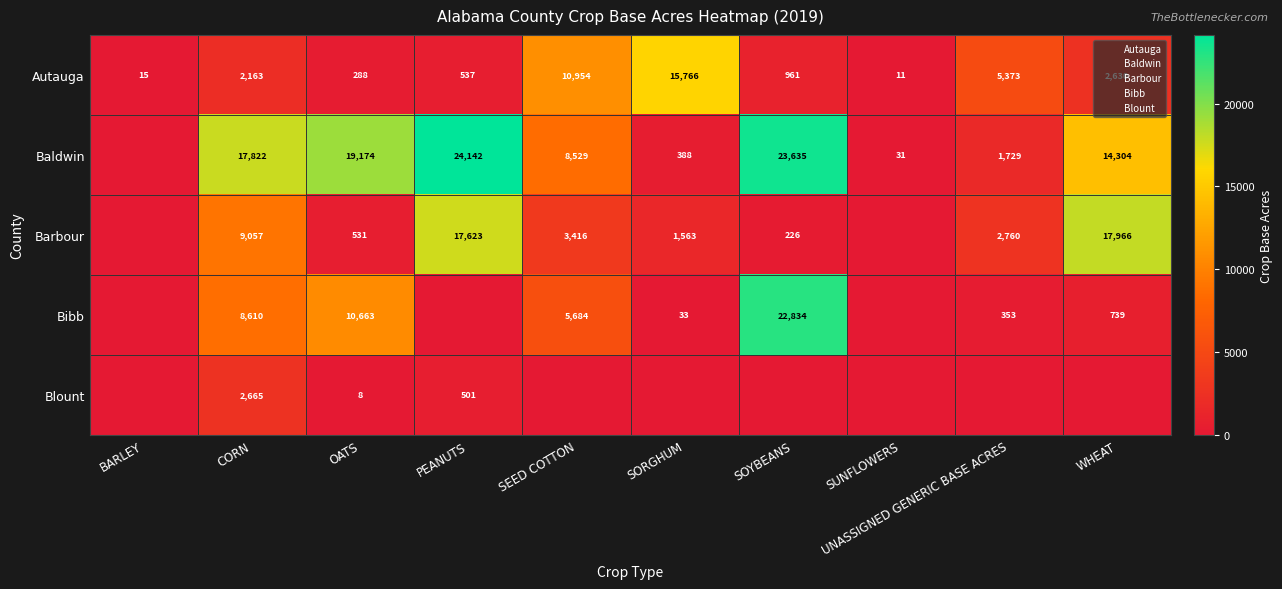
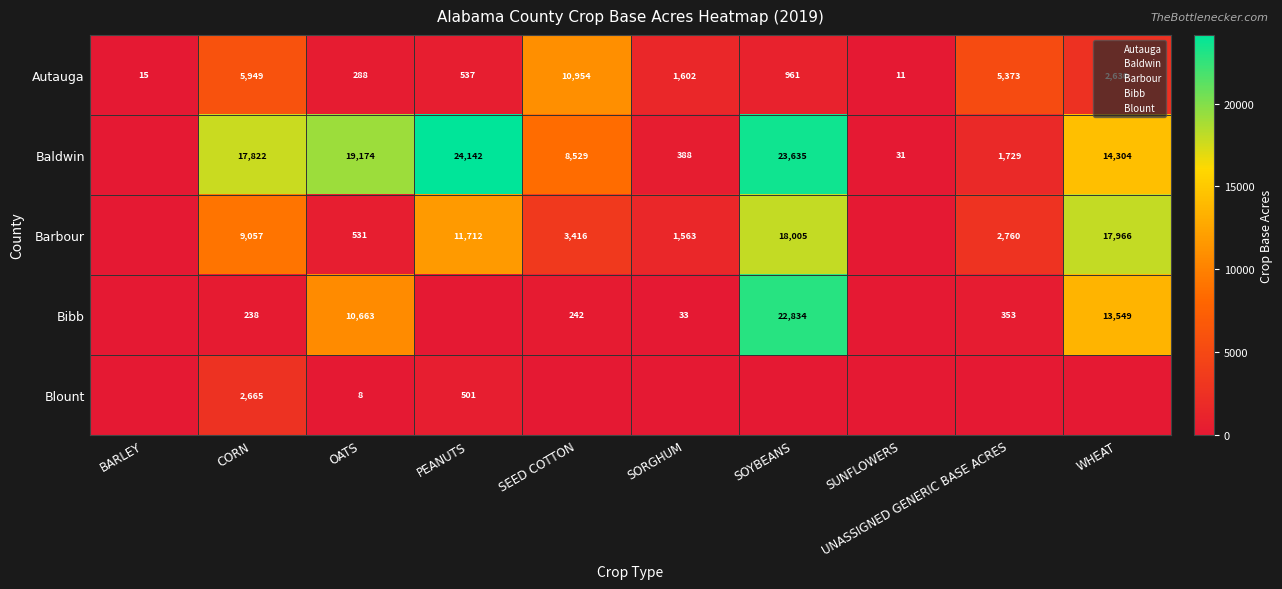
Autauga, CORN: 2,163 -> 5,949
Autauga, SORGHUM: 15,766 -> 1,602
Barbour, PEANUTS: 17,623 -> 11,712
Barbour, SOYBEANS: 226 -> 18,005
Bibb, CORN: 8,610 -> 238
Bibb, SEED COTTON: 5,684 -> 242
Bibb, WHEAT: 739 -> 13,549
